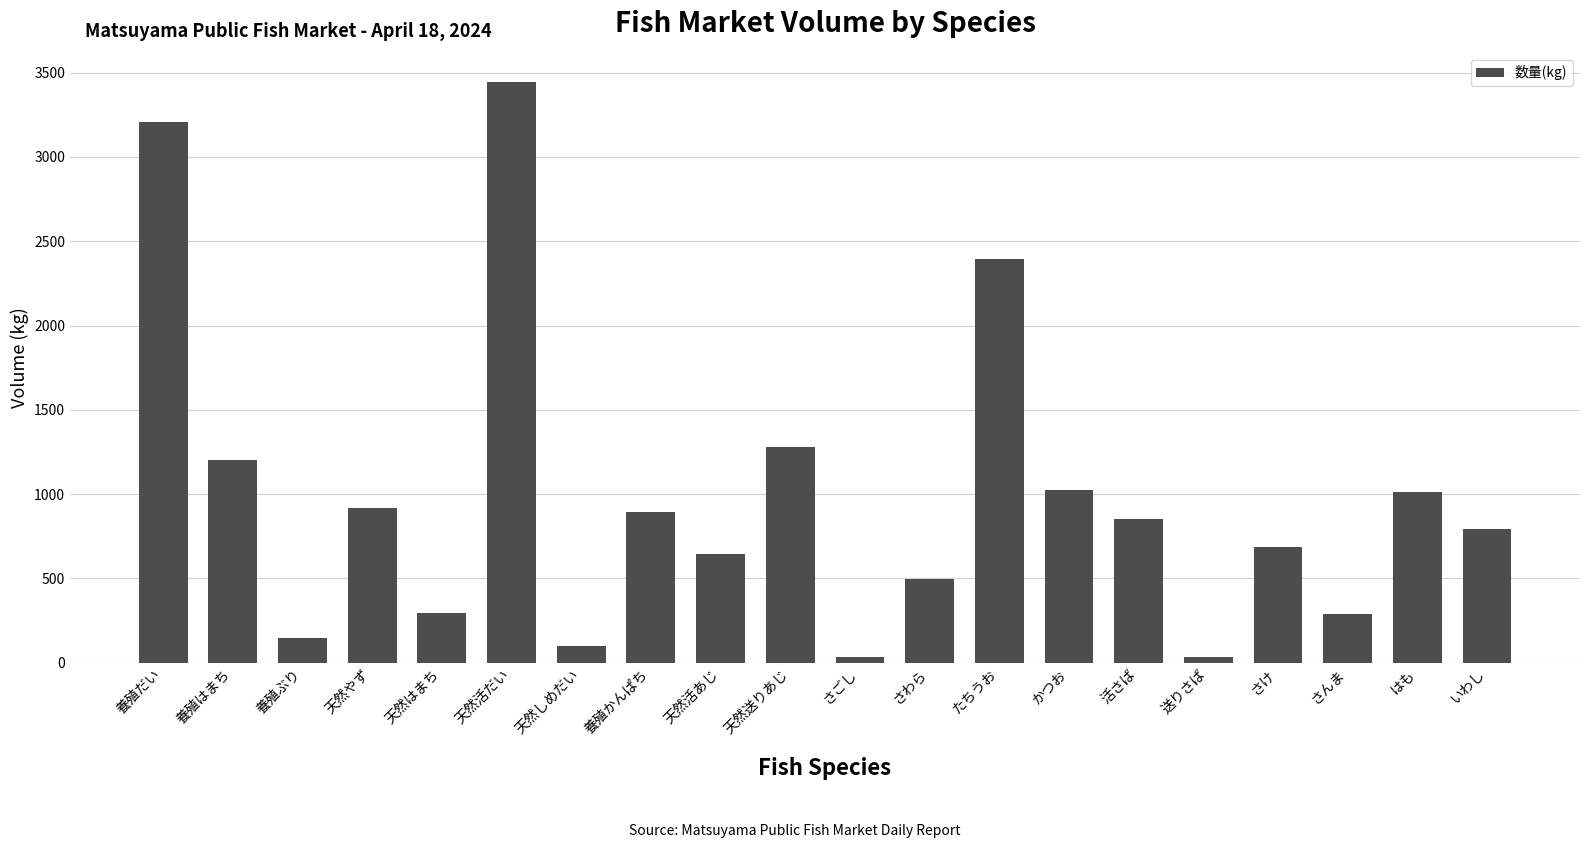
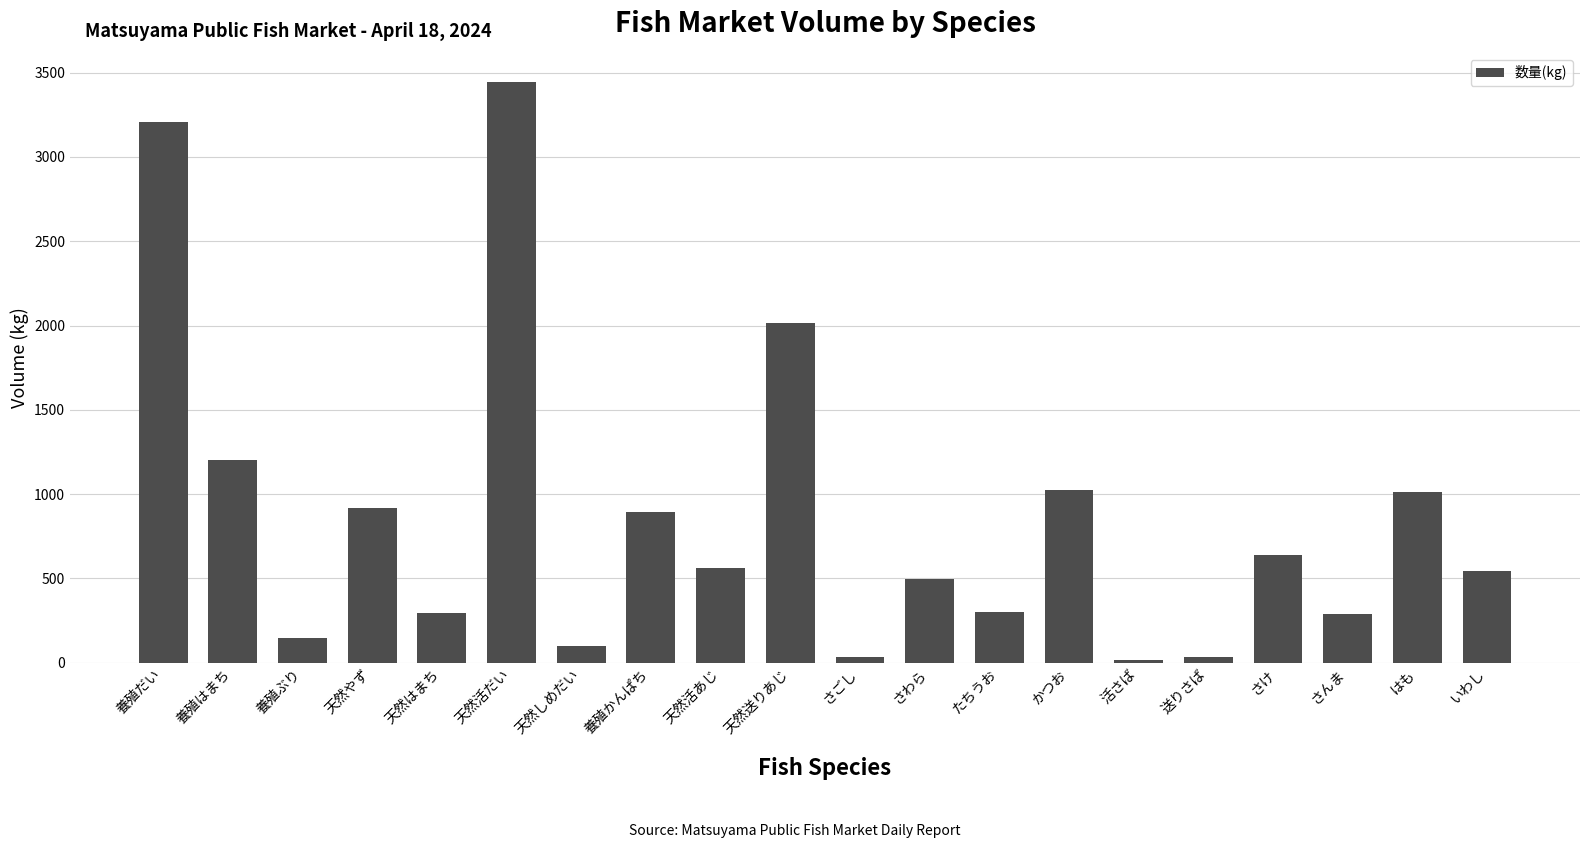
天然活あじ: 640 -> 560
天然送りあじ: 1280 -> 2020
たちうお: 2390 -> 300
活さば: 850 -> 10
さけ: 690 -> 640
いわし: 790 -> 540
